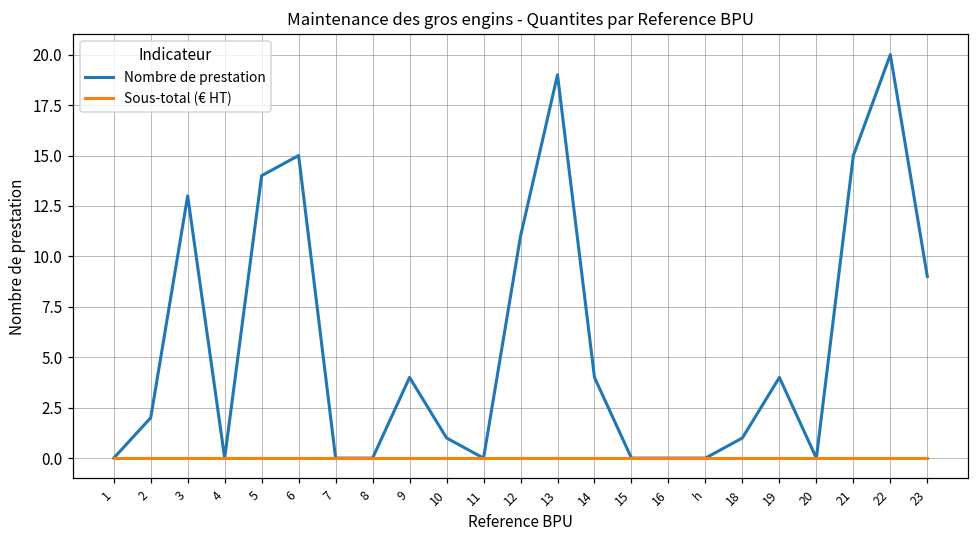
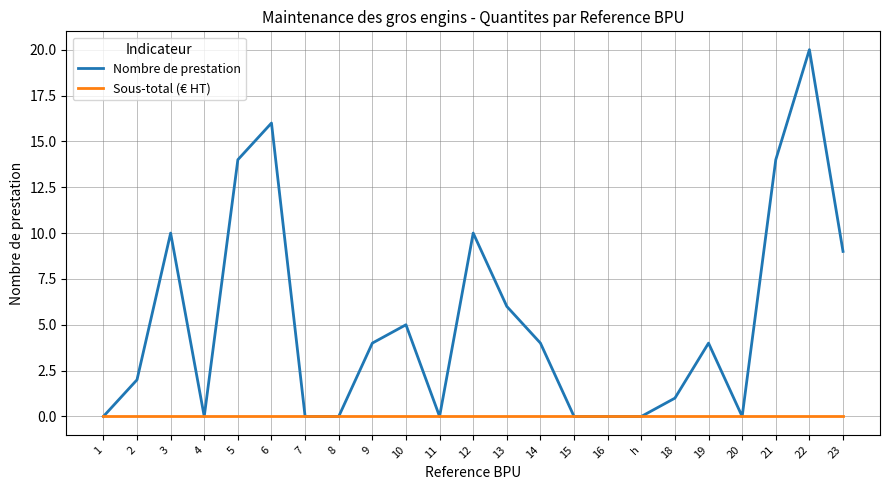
Nombre de prestation, 3: 13 -> 10
Nombre de prestation, 6: 15 -> 16
Nombre de prestation, 10: 1 -> 5
Nombre de prestation, 12: 11 -> 10
Nombre de prestation, 13: 19 -> 6
Nombre de prestation, 21: 15 -> 14
